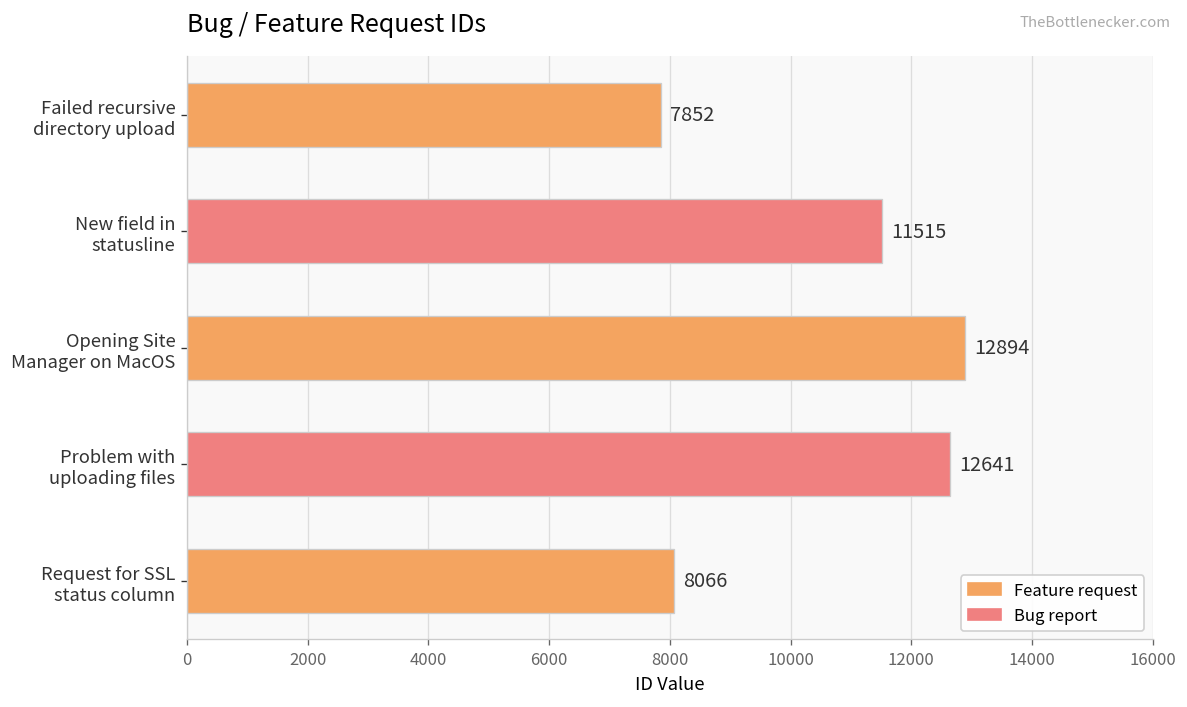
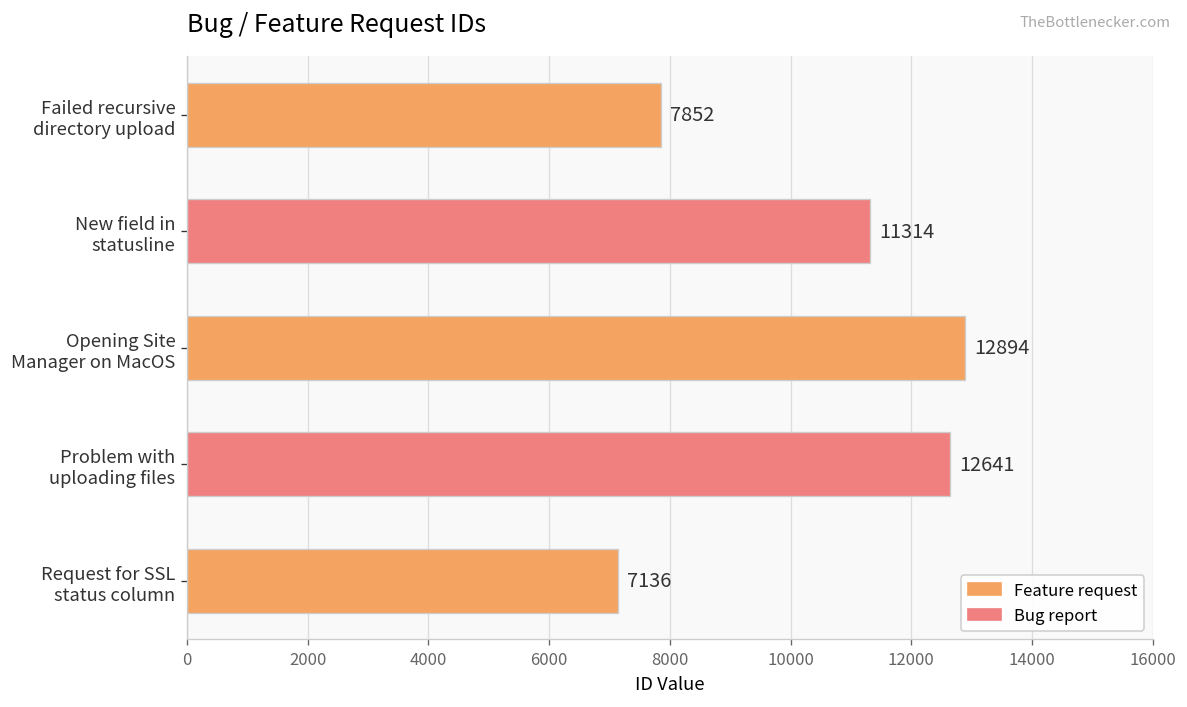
New field in statusline: 11515 -> 11314
Request for SSL status column: 8066 -> 7136
